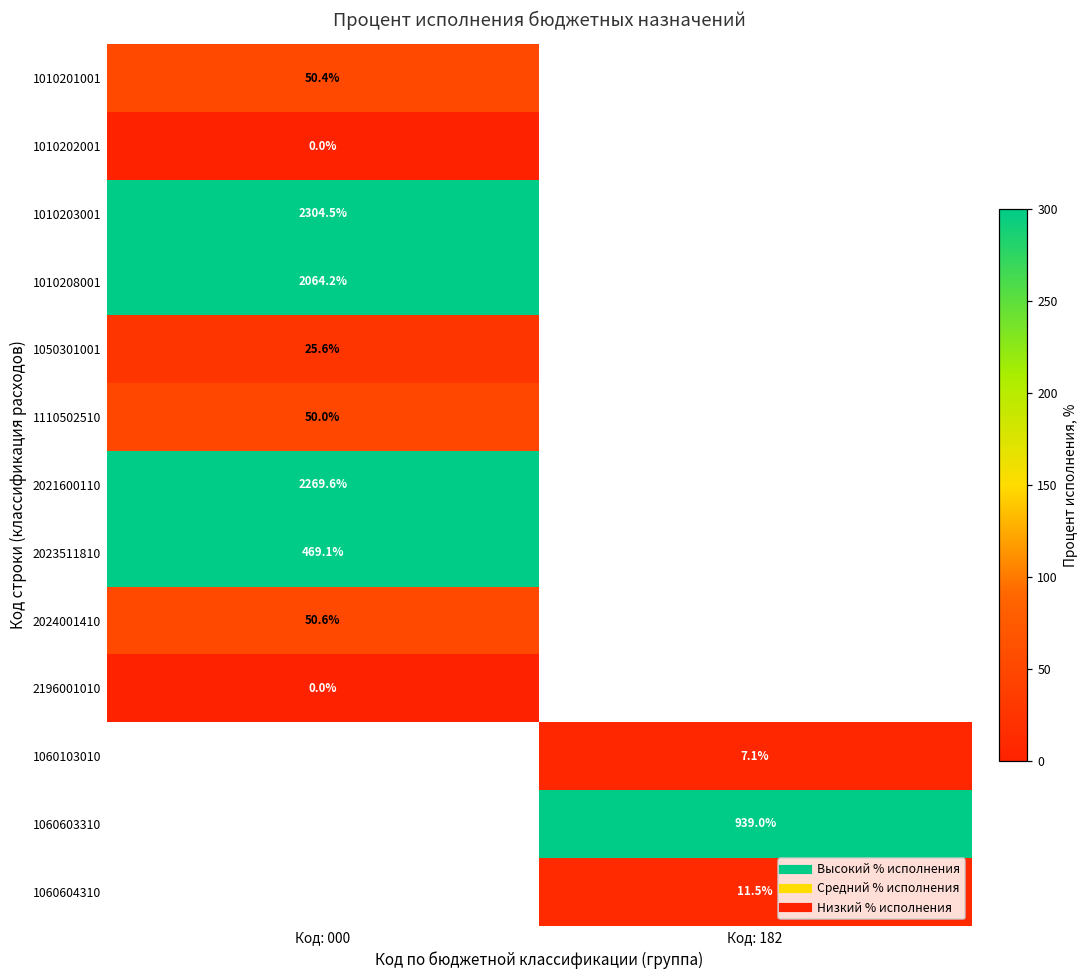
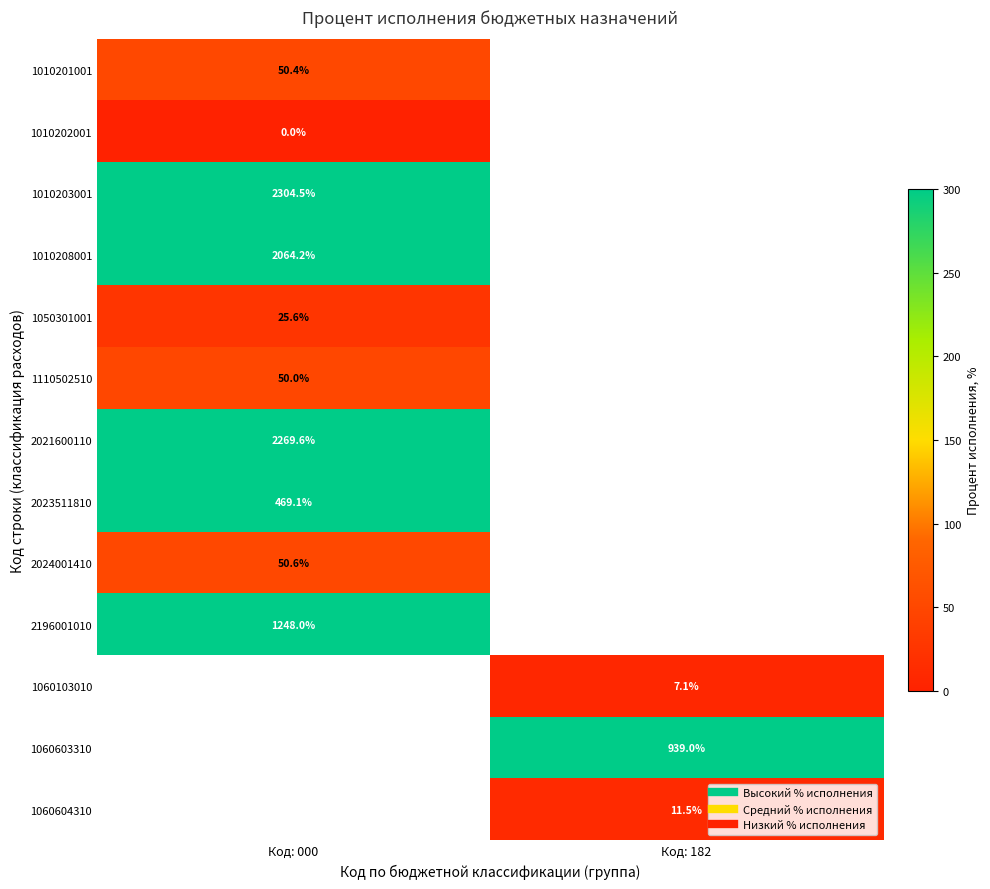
2196001010, Код: 000: 0.0% -> 1248.0%
